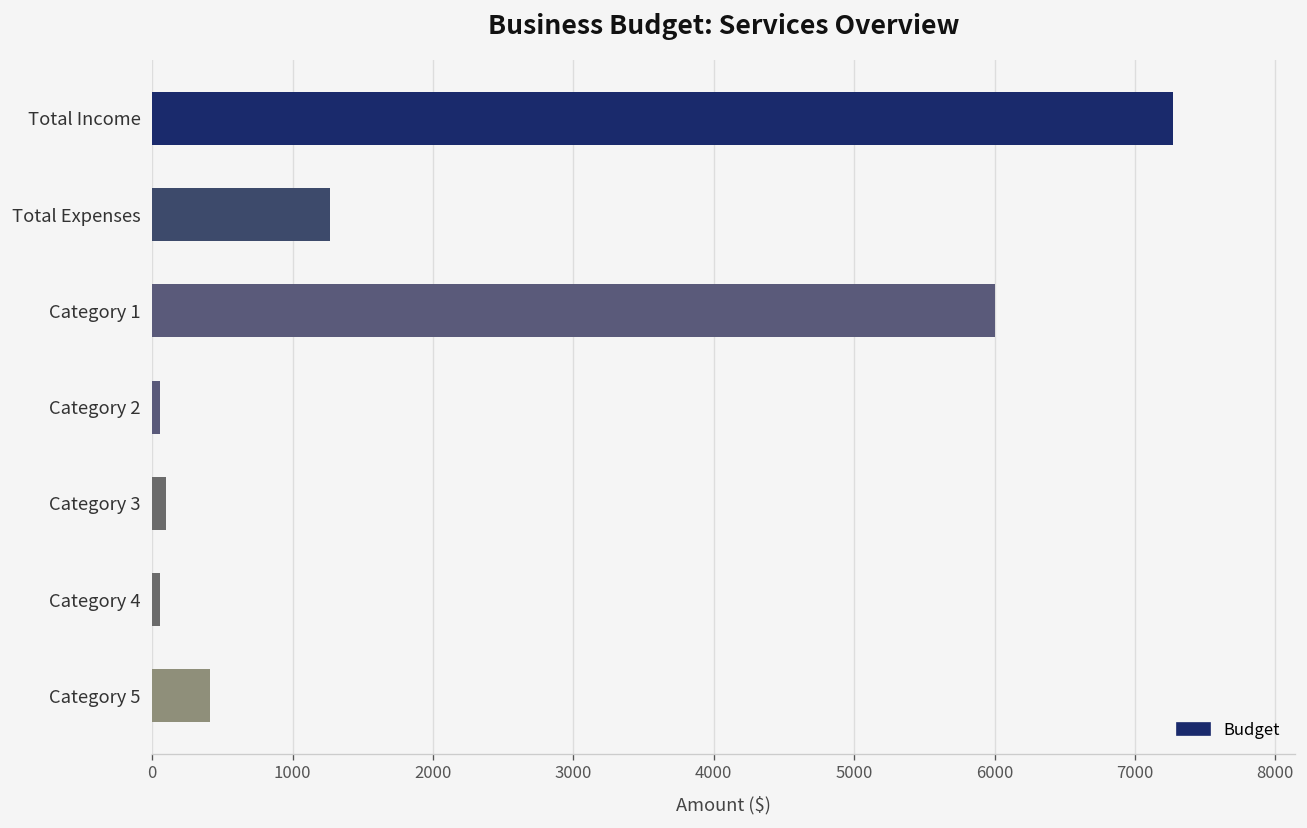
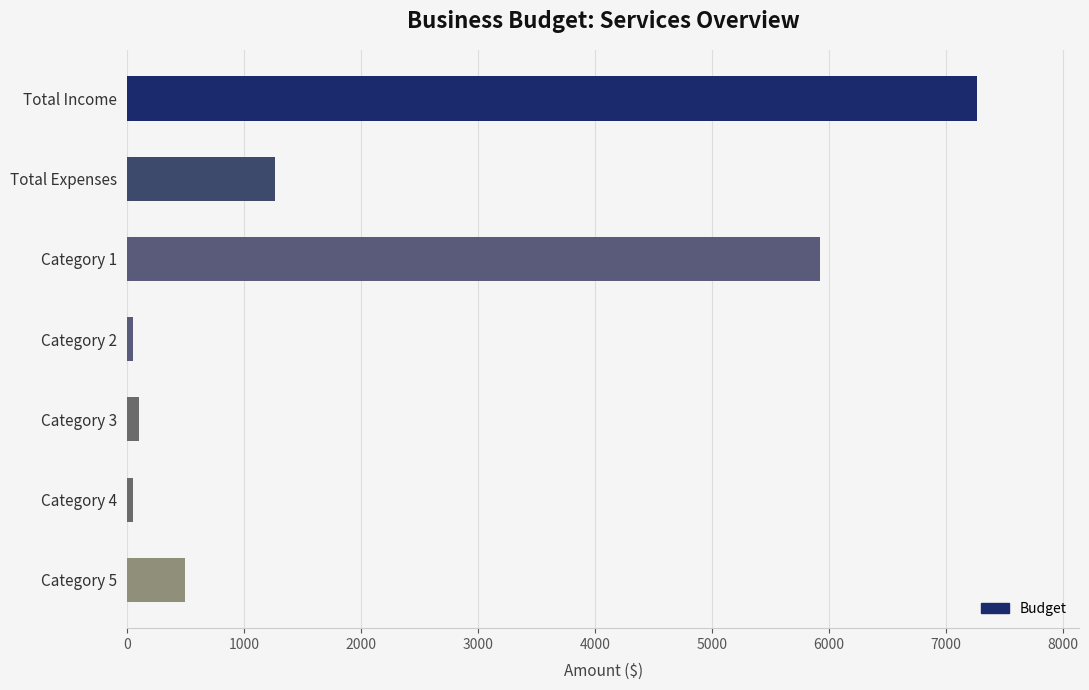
Category 1: 6000 -> 5930
Category 5: 410 -> 500
